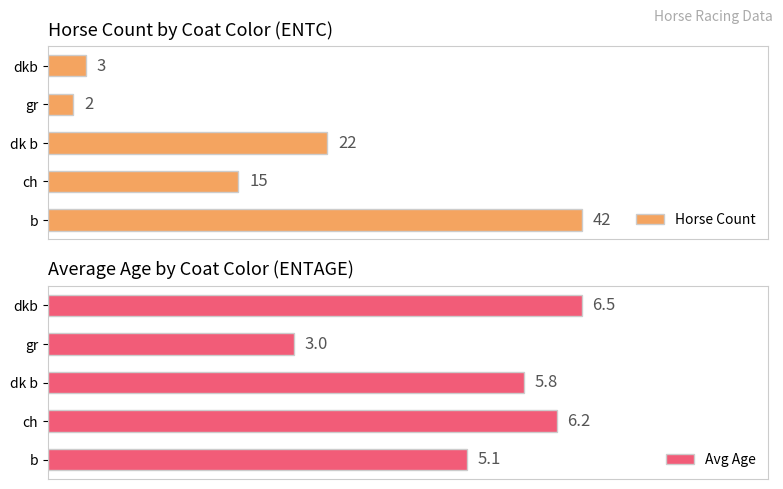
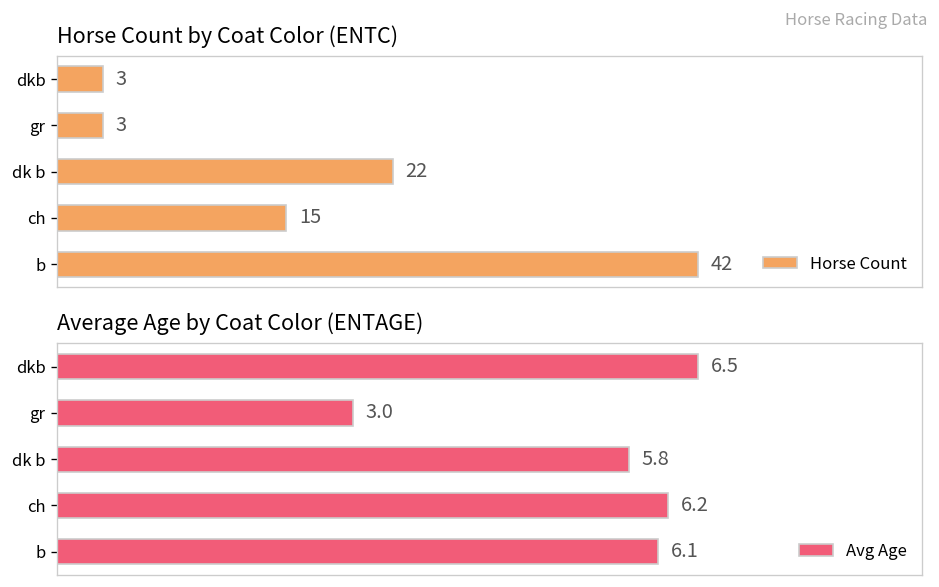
Horse Count by Coat Color (ENTC), gr: 2 -> 3
Average Age by Coat Color (ENTAGE), b: 5.1 -> 6.1
